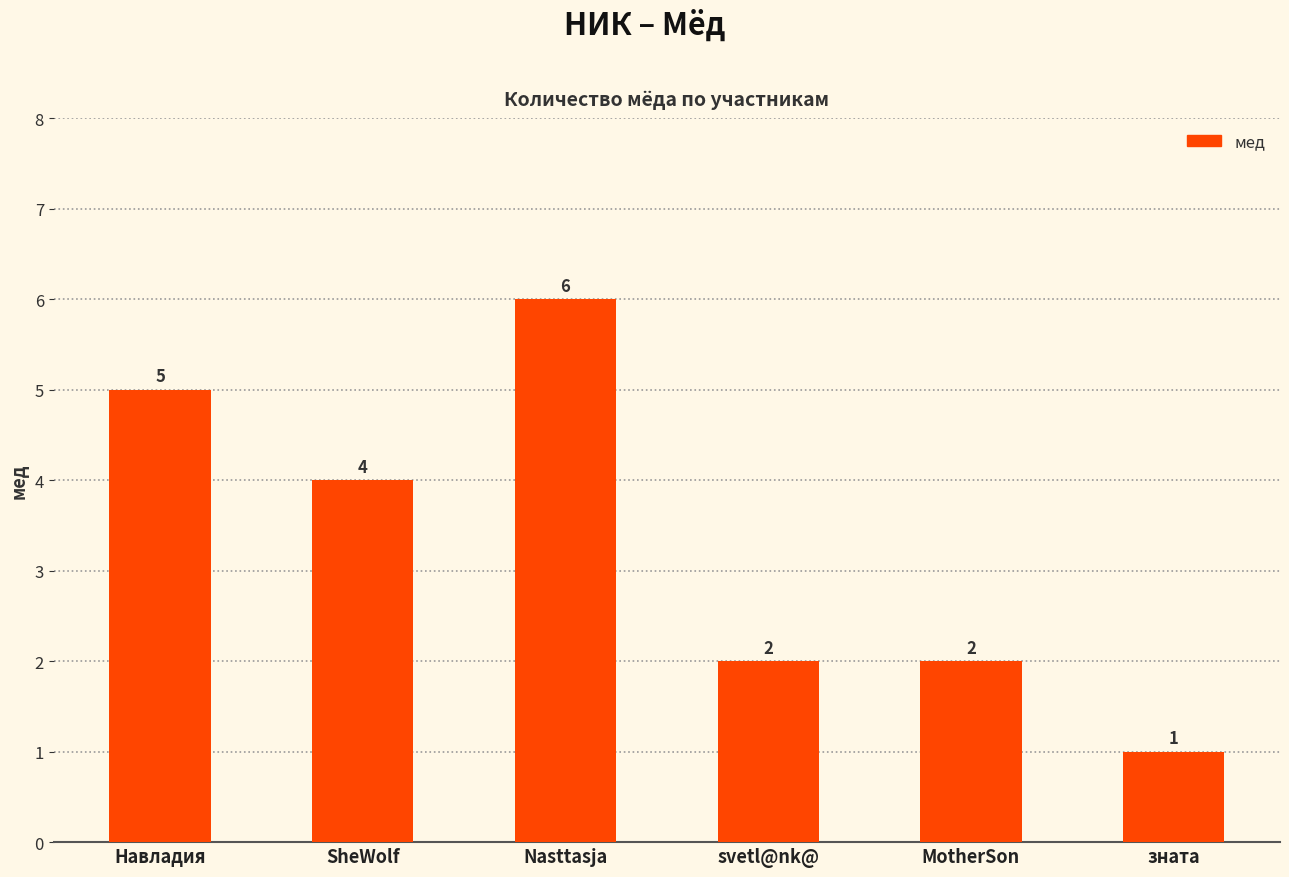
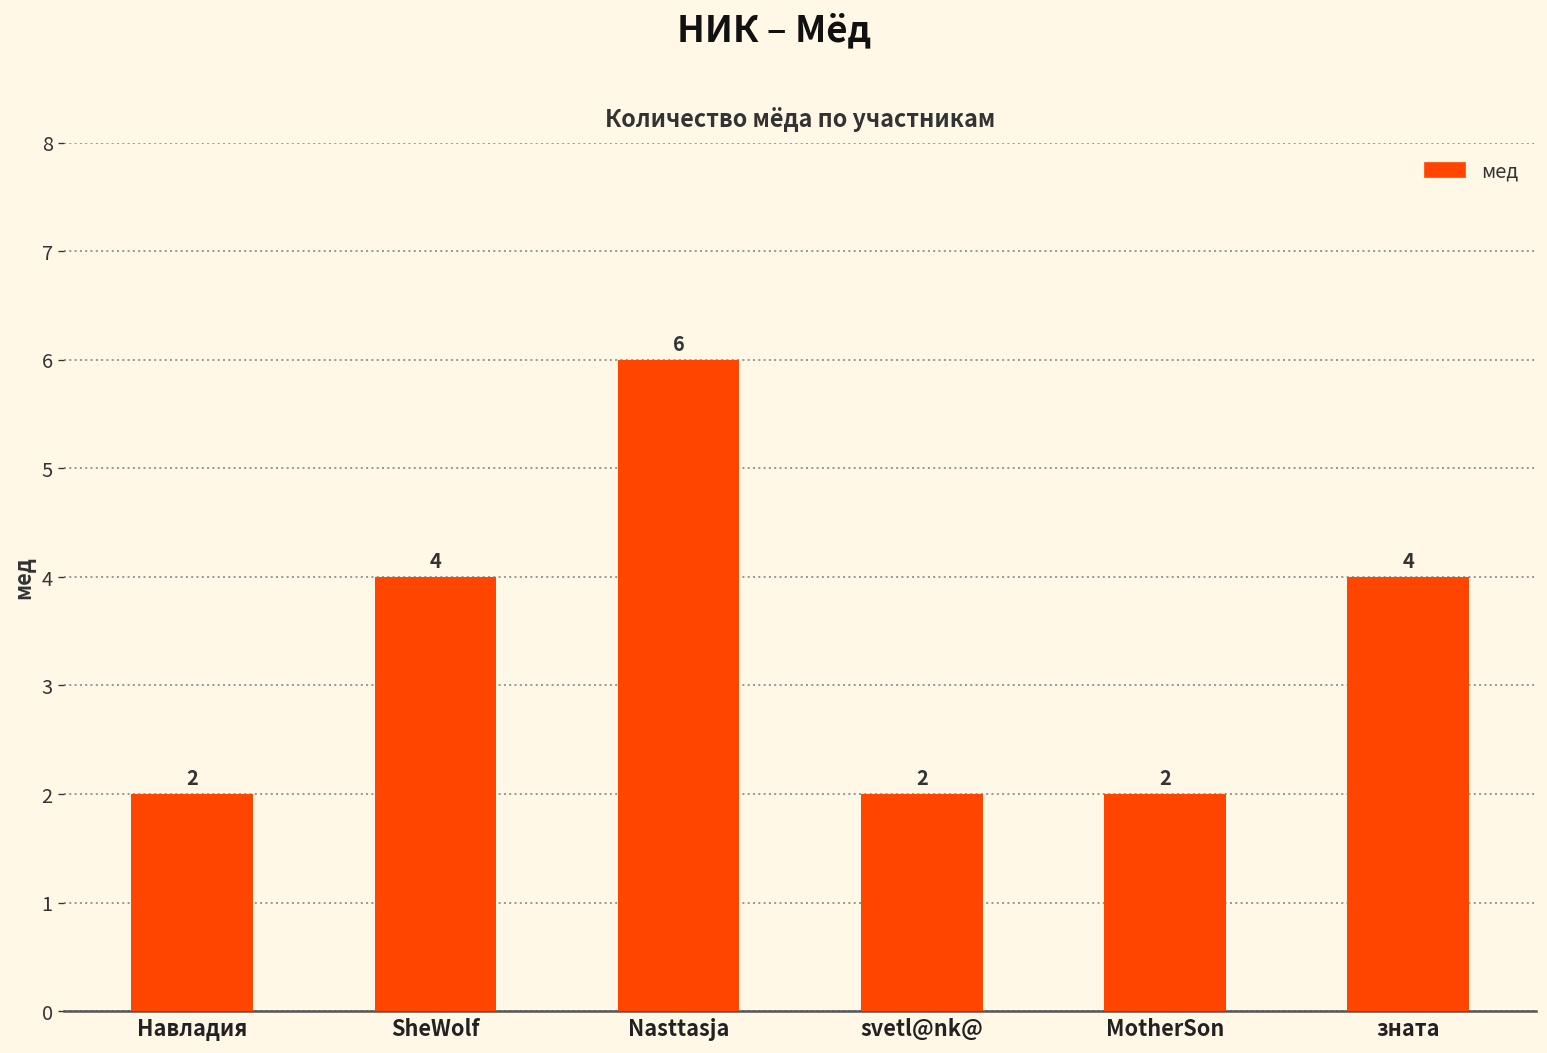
Навладия: 5 -> 2
зната: 1 -> 4
